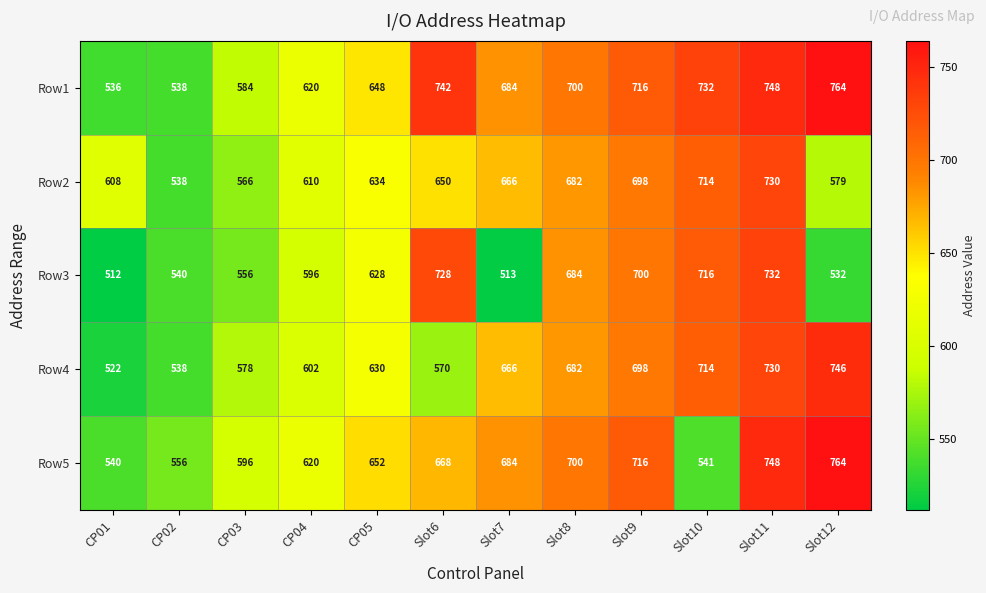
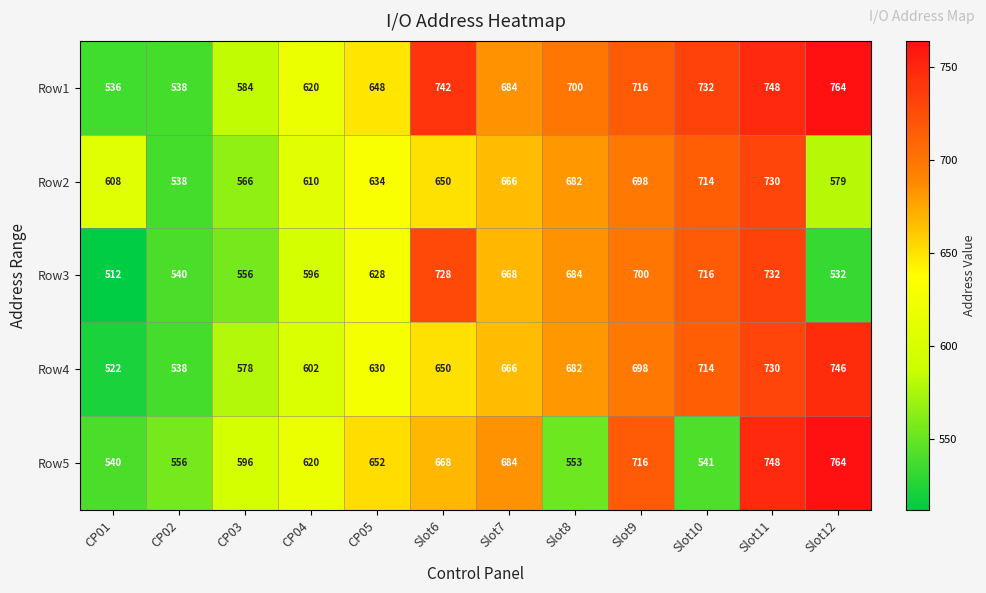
Row3, Slot7: 513 -> 668
Row4, Slot6: 570 -> 650
Row5, Slot8: 700 -> 553
